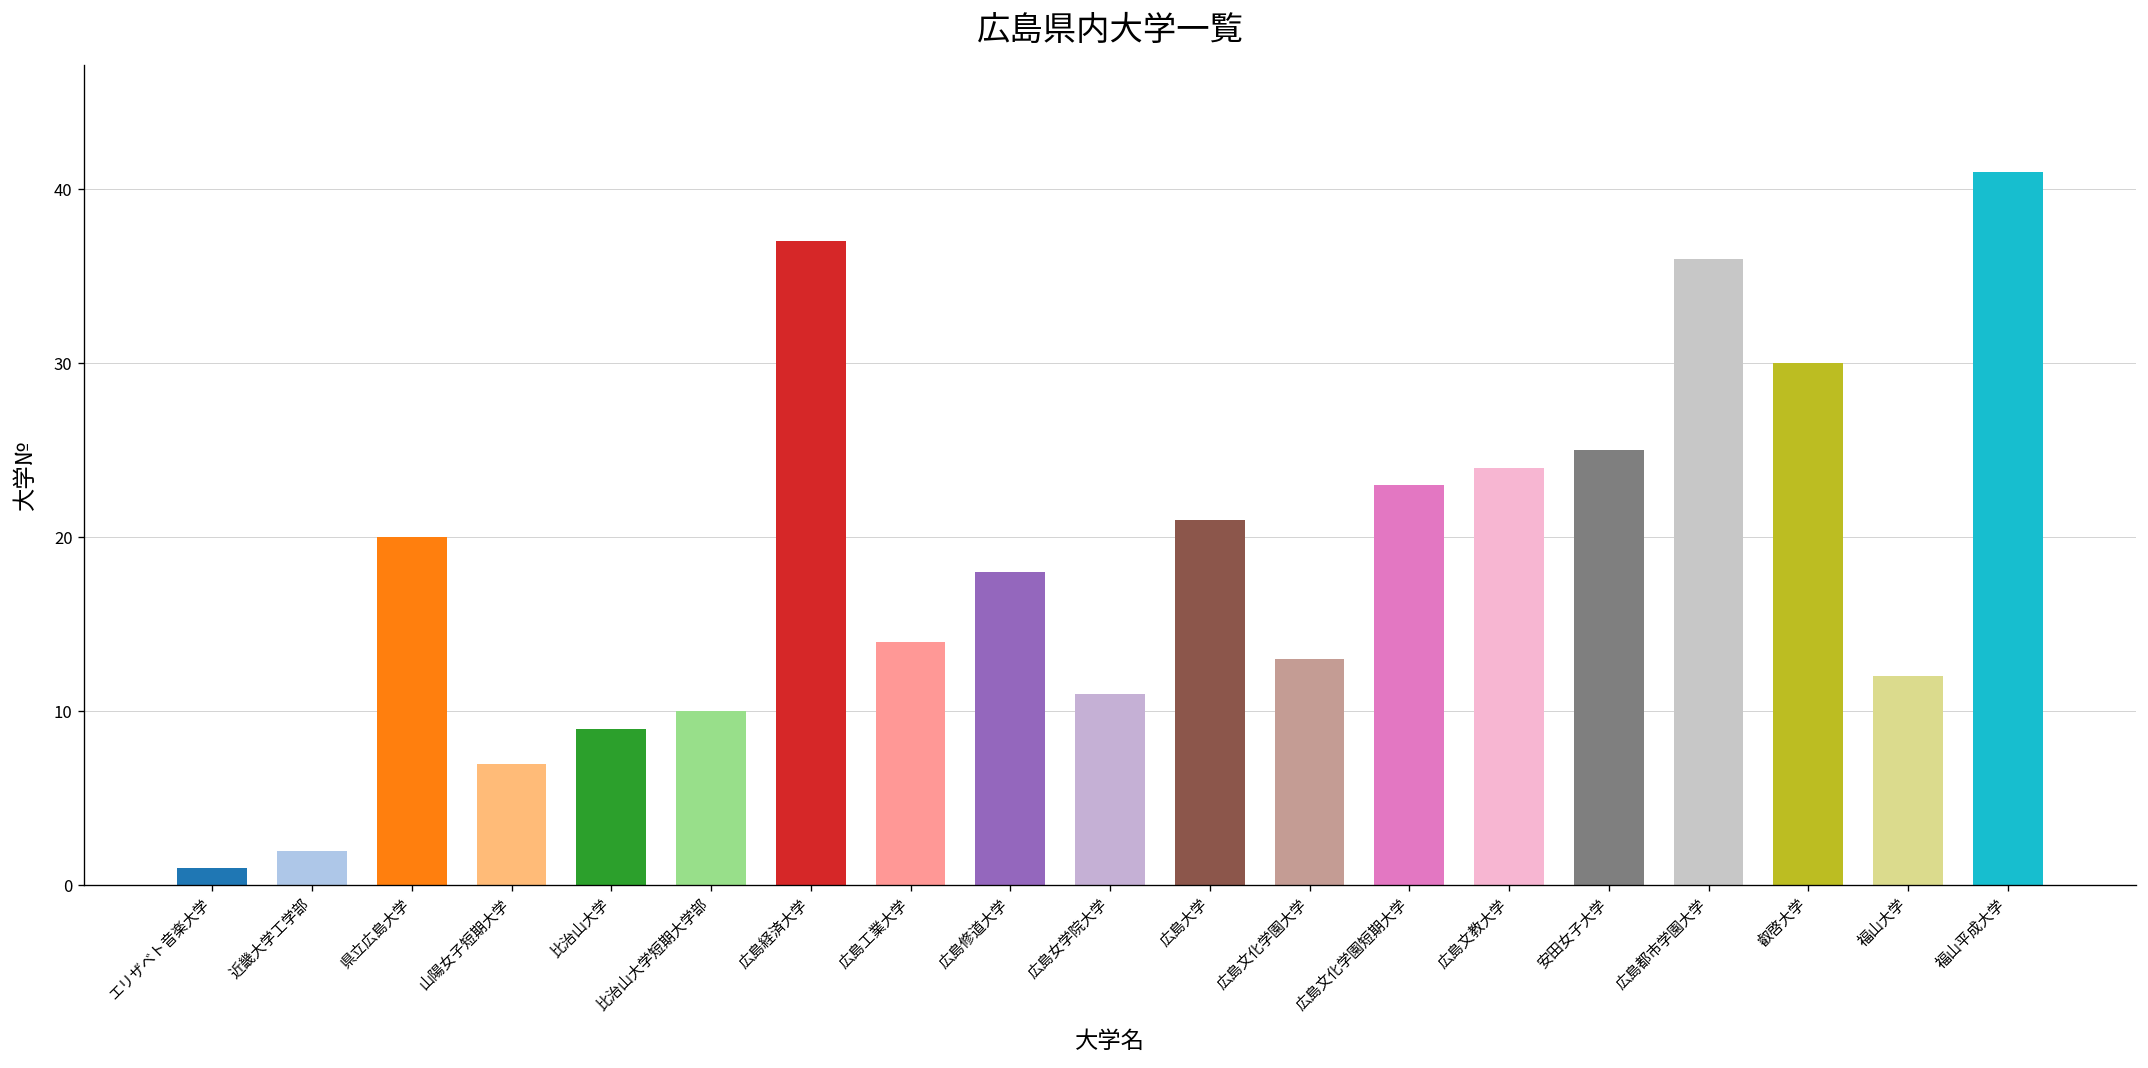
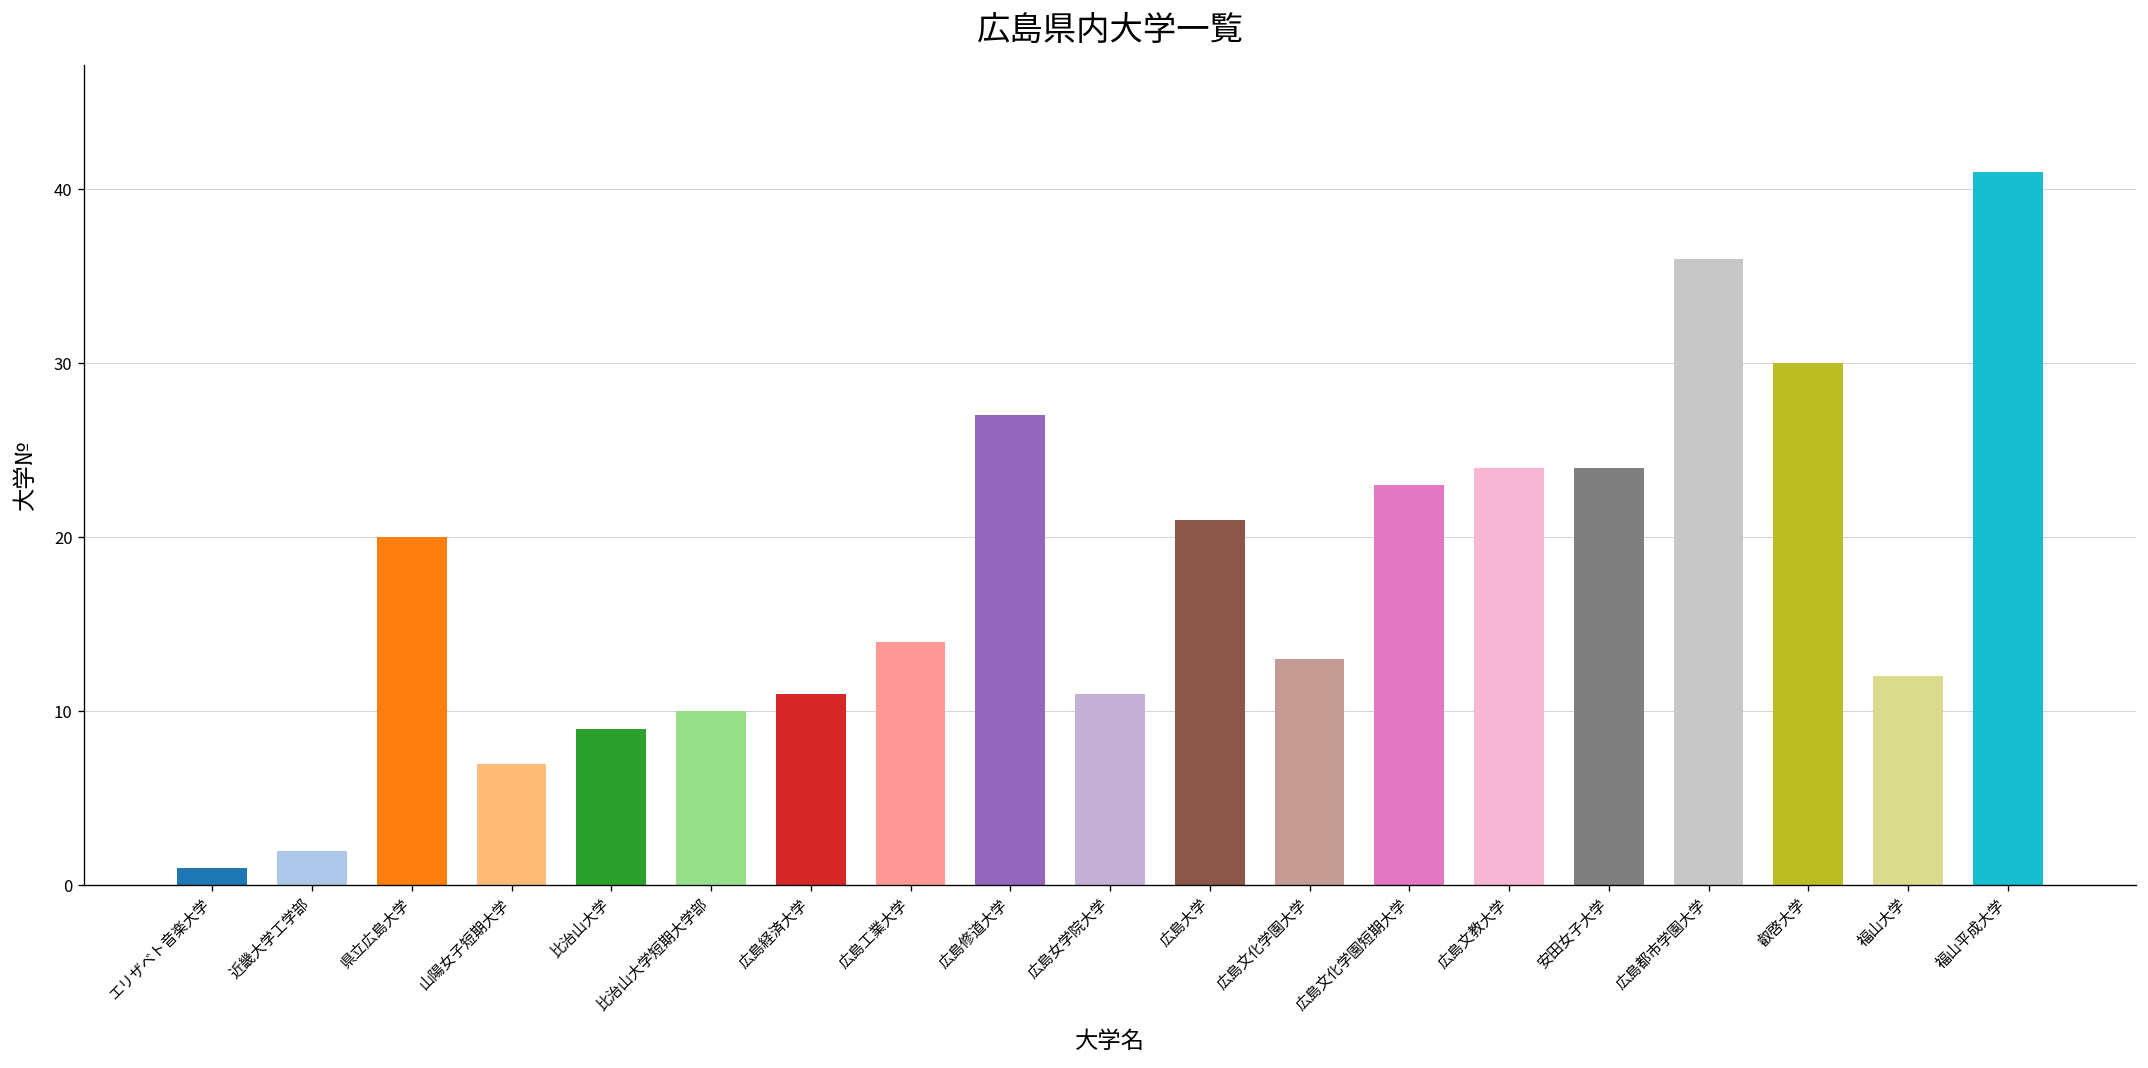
広島経済大学: 37 -> 11
広島修道大学: 18 -> 27
安田女子大学: 25 -> 24
